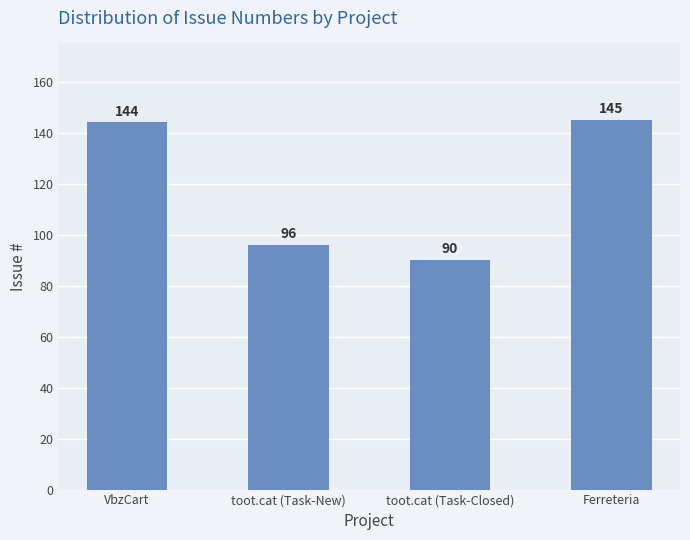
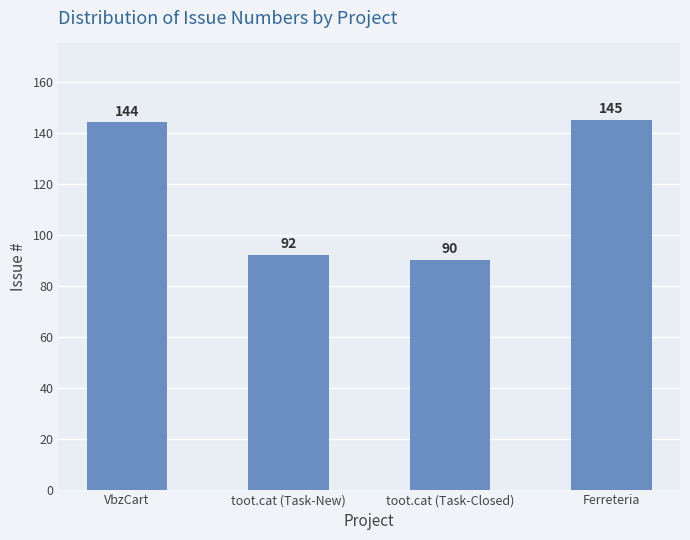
toot.cat (Task-New): 96 -> 92
